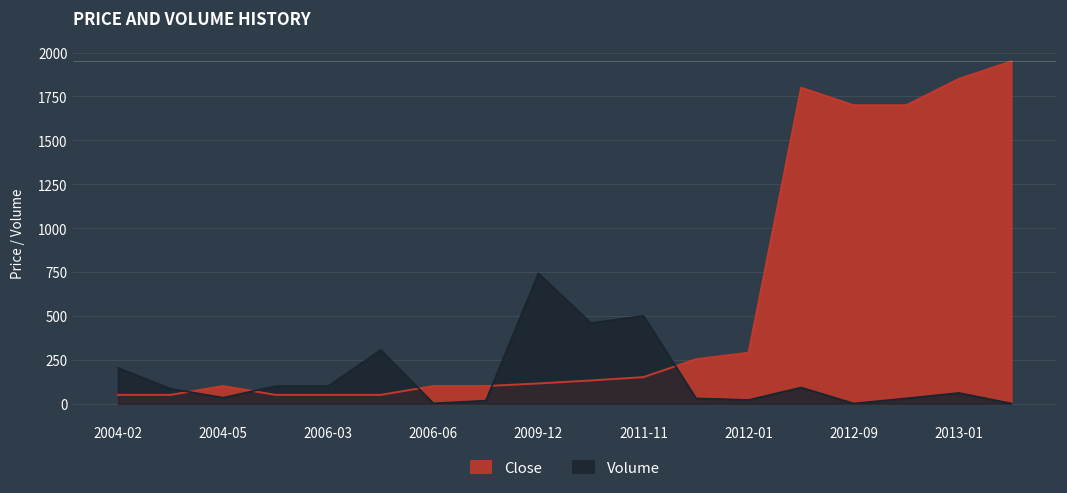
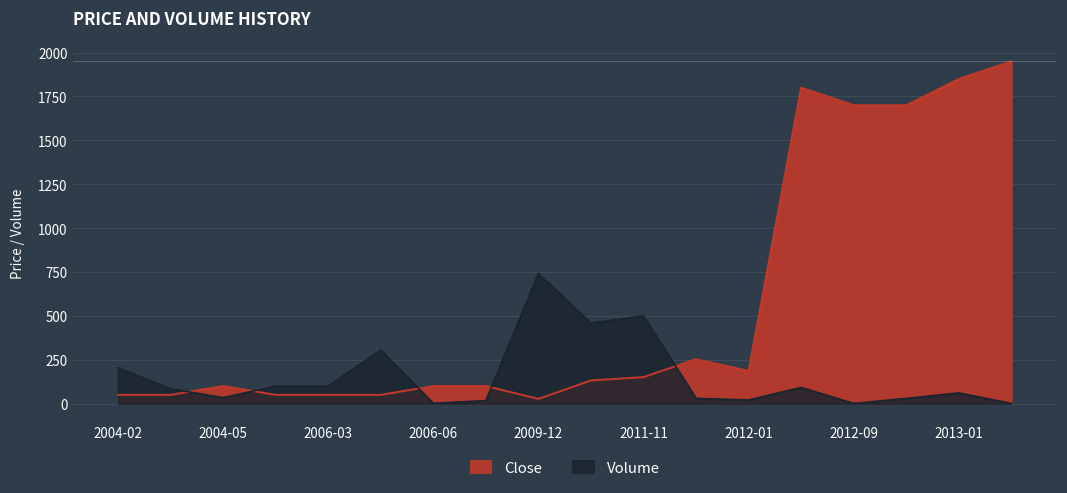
Close, 2009-12: 120 -> 30
Close, 2012-01: 290 -> 190
